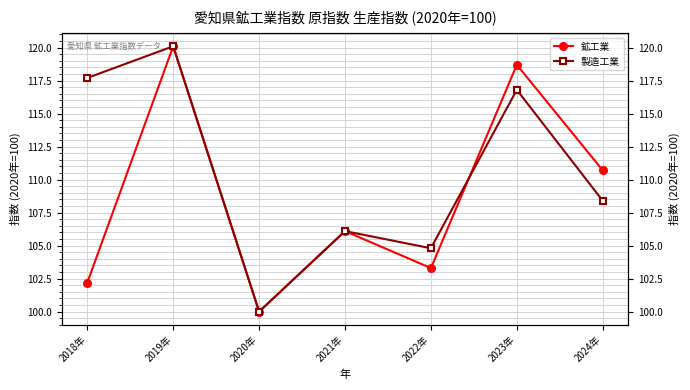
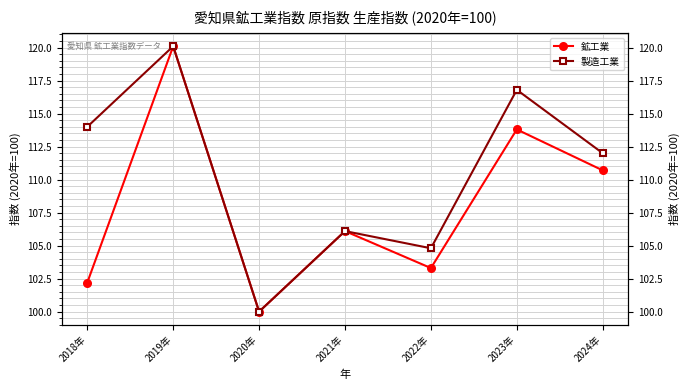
製造工業, 2018年: 117.7 -> 114.0
鉱工業, 2023年: 118.7 -> 113.8
製造工業, 2024年: 108.4 -> 112.0
